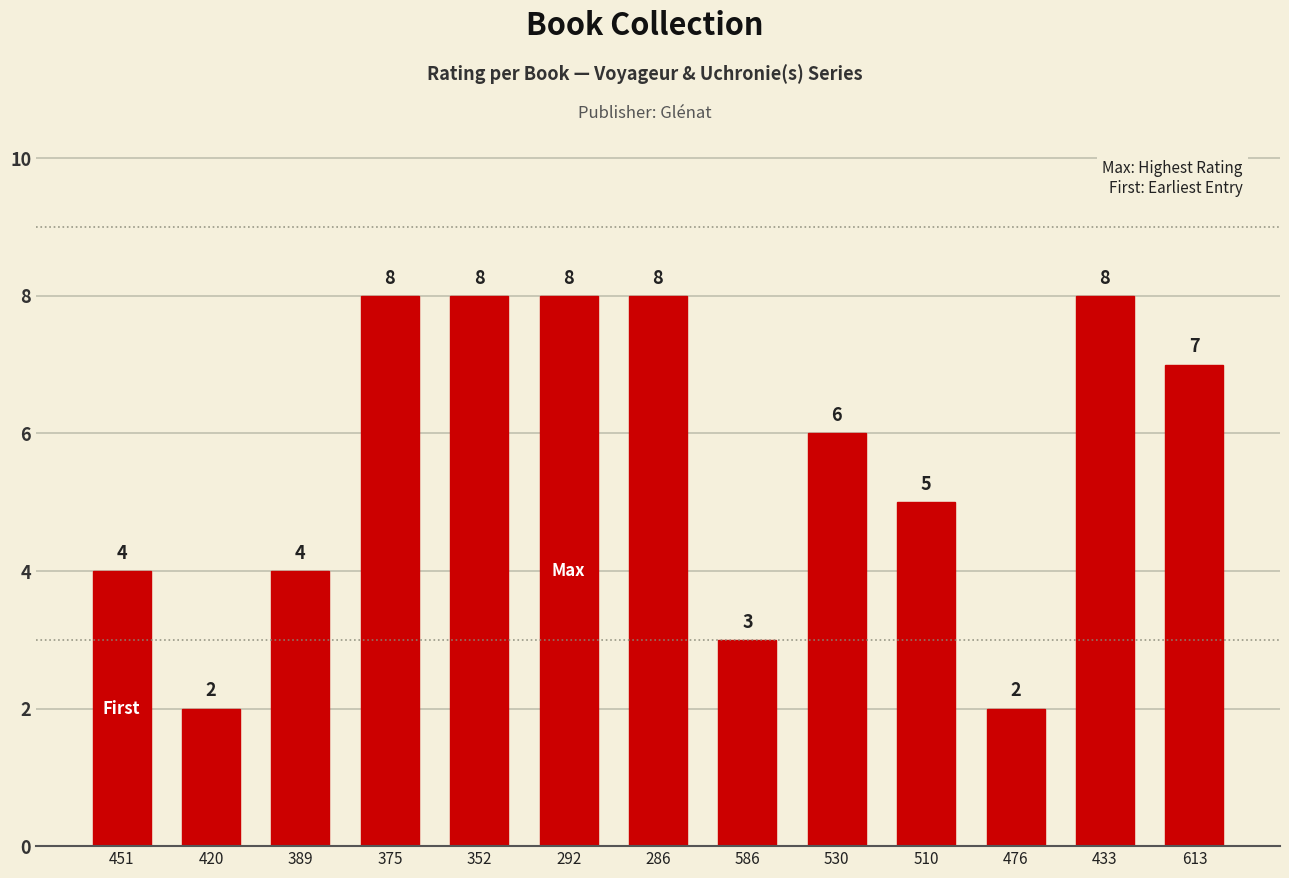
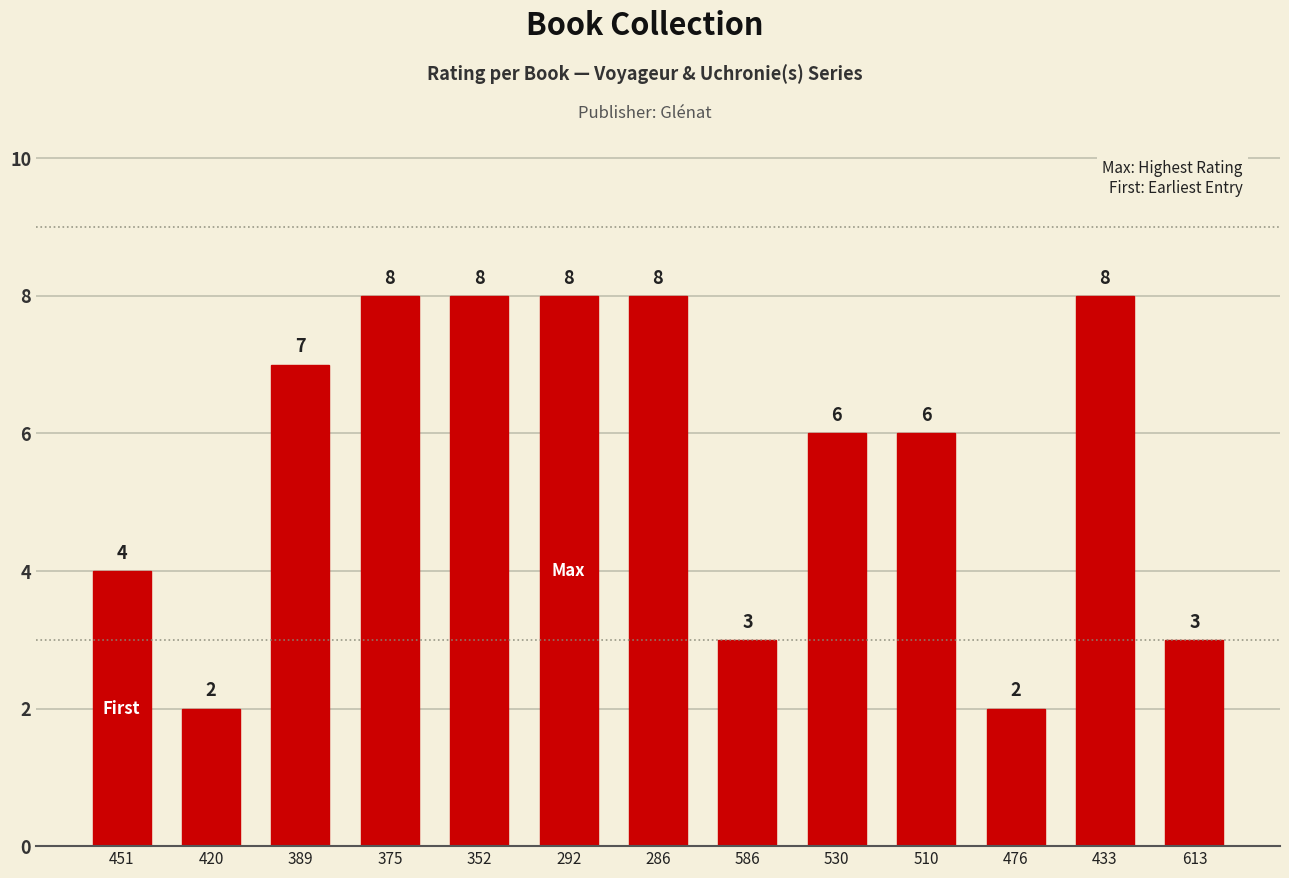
389: 4 -> 7
510: 5 -> 6
613: 7 -> 3
